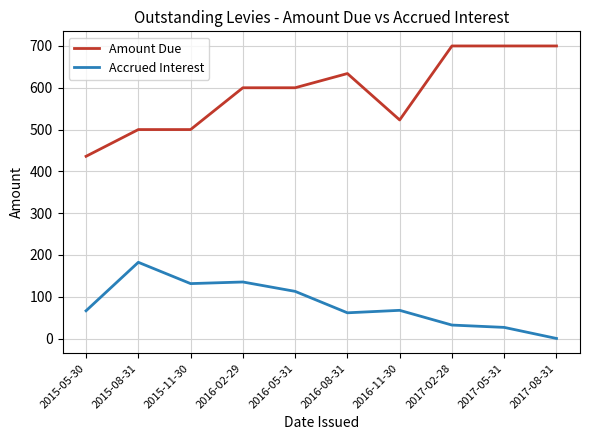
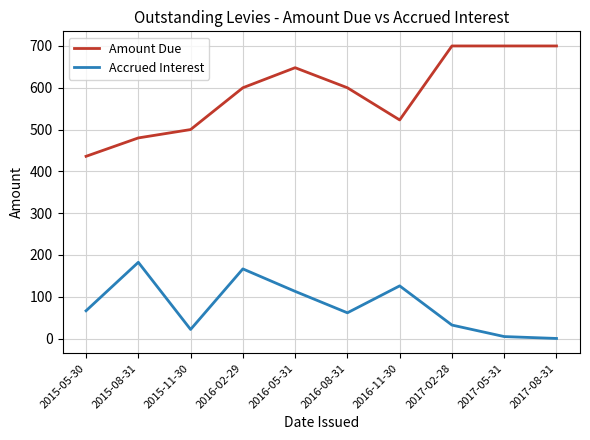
Amount Due, 2015-08-31: 500 -> 480
Accrued Interest, 2015-11-30: 130 -> 20
Accrued Interest, 2016-02-29: 140 -> 170
Amount Due, 2016-05-31: 600 -> 650
Amount Due, 2016-08-31: 630 -> 600
Accrued Interest, 2016-11-30: 70 -> 130
Accrued Interest, 2017-05-31: 30 -> 0
